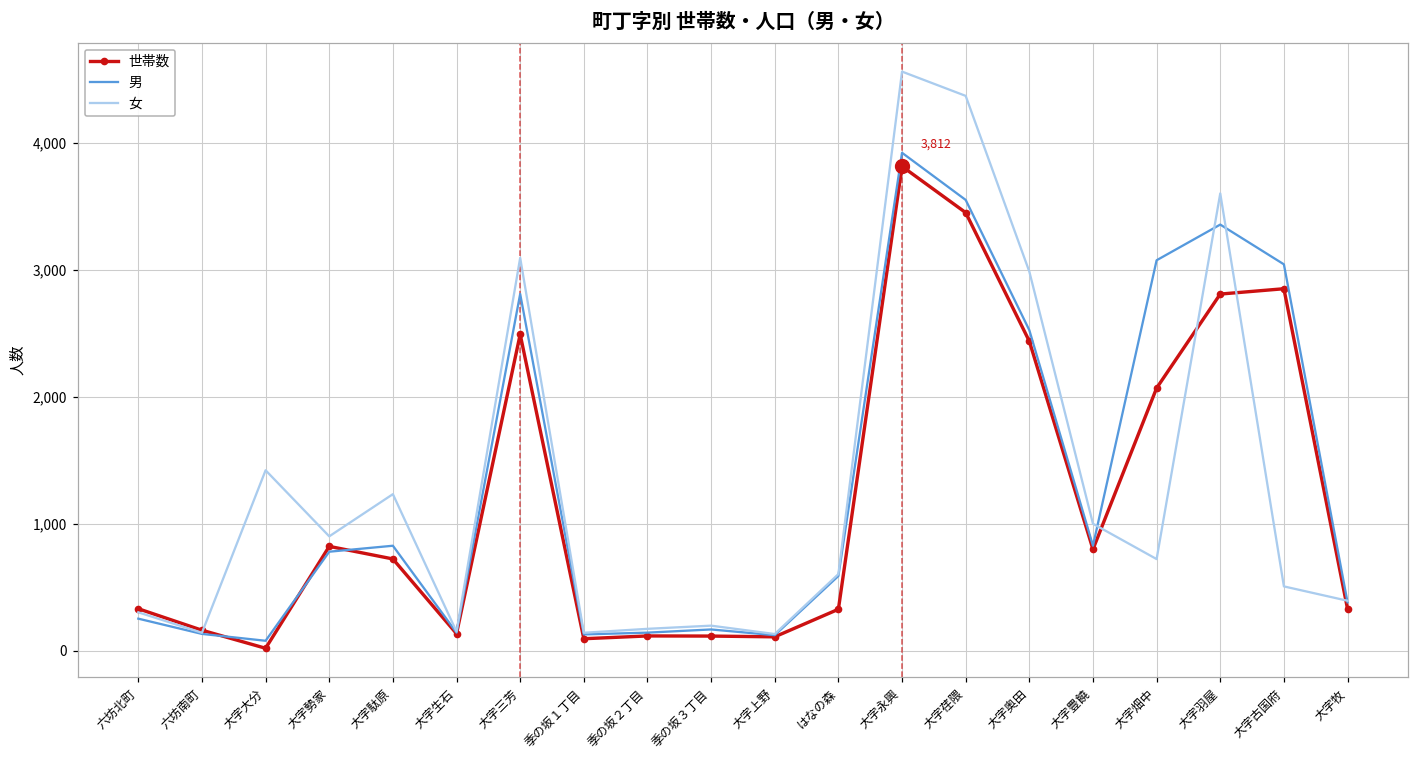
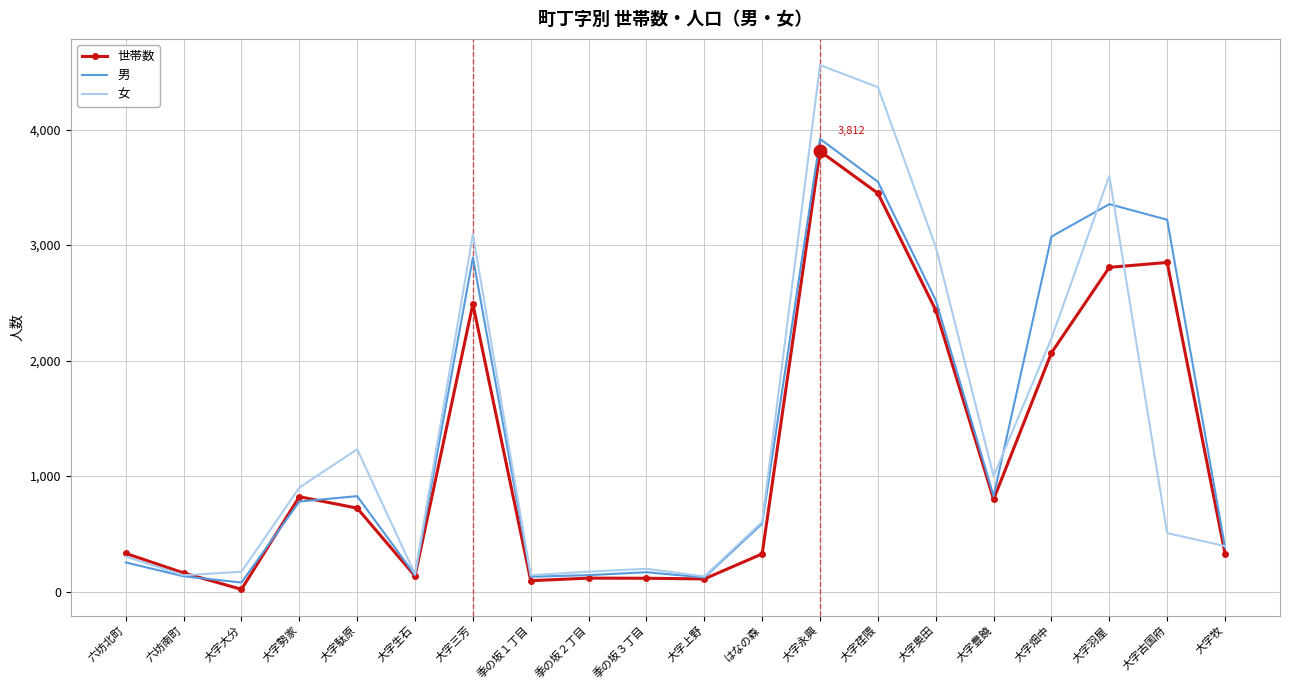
女, 大字大分: 1,420 -> 170
男, 大字三芳: 2,810 -> 2,890
女, 大字畑中: 720 -> 2,190
男, 大字古国府: 3,040 -> 3,220
